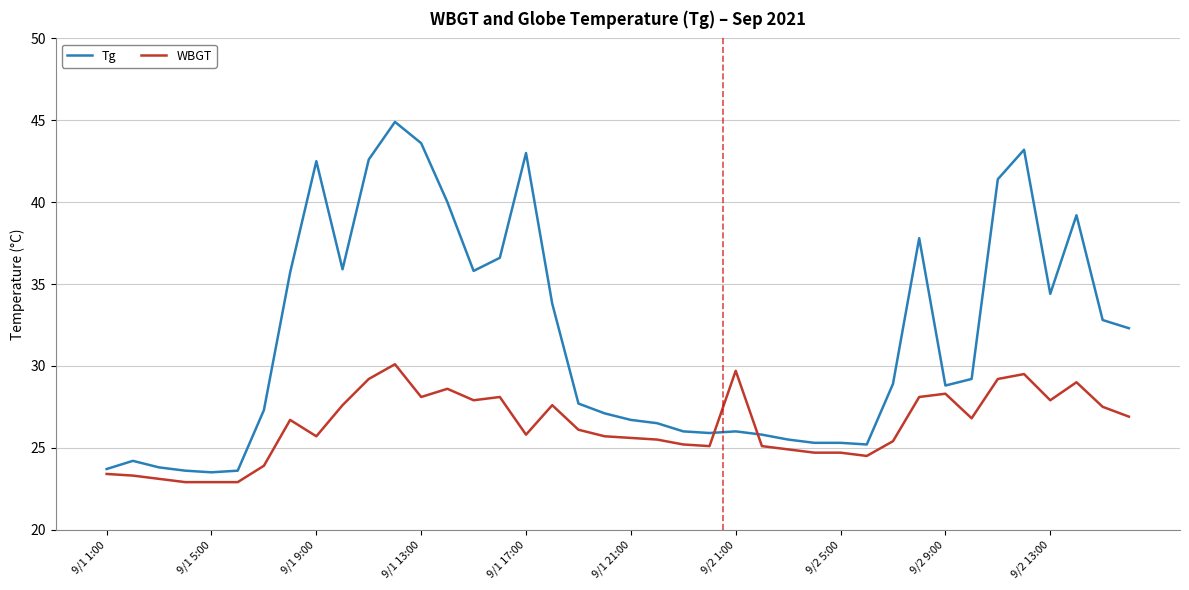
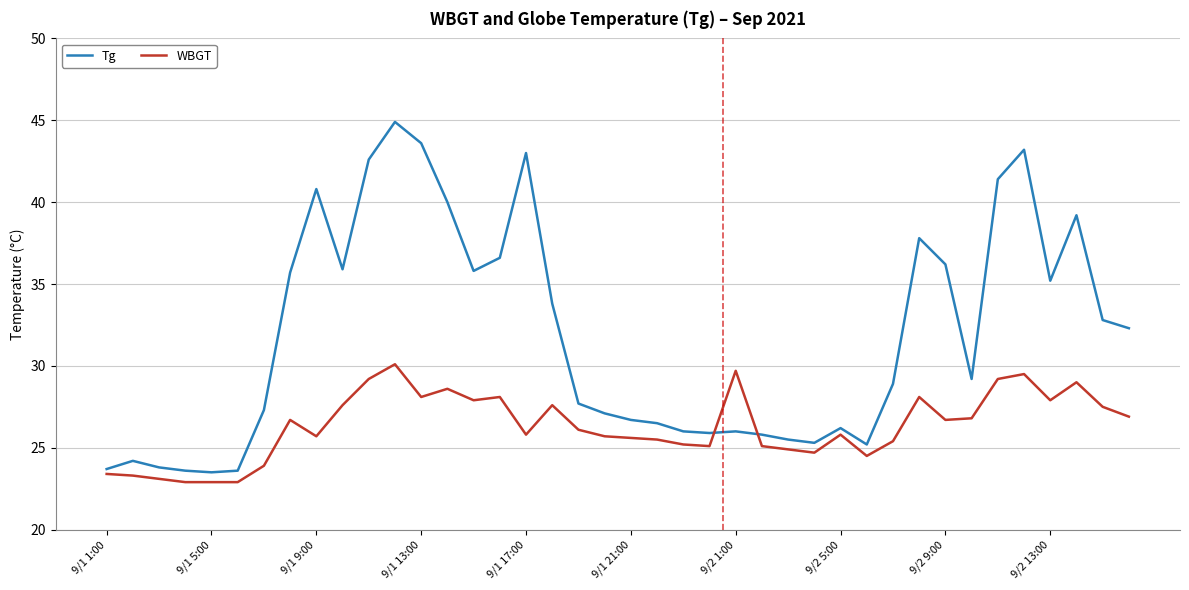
Tg, 9/1 9:00: 42.5 -> 40.8
Tg, 9/2 5:00: 25.3 -> 26.2
WBGT, 9/2 5:00: 24.7 -> 25.8
Tg, 9/2 9:00: 28.8 -> 36.2
WBGT, 9/2 9:00: 28.3 -> 26.7
Tg, 9/2 13:00: 34.4 -> 35.2
